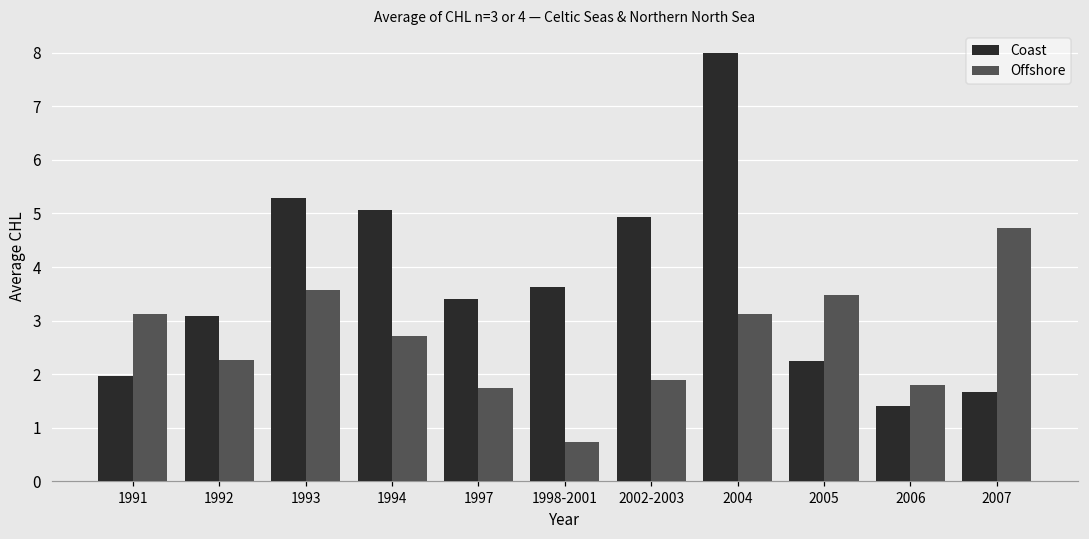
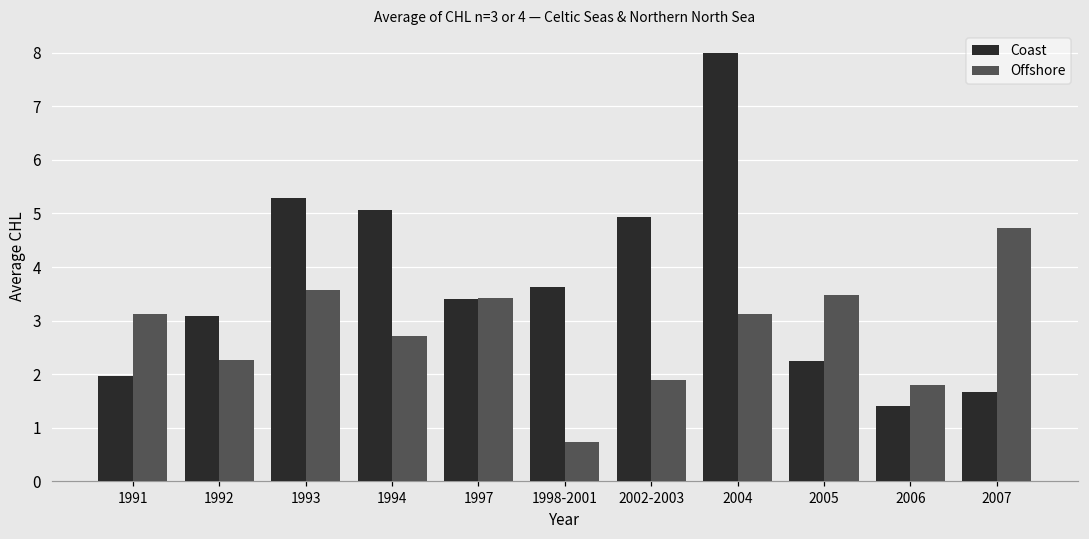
Offshore, 1997: 1.7 -> 3.4
